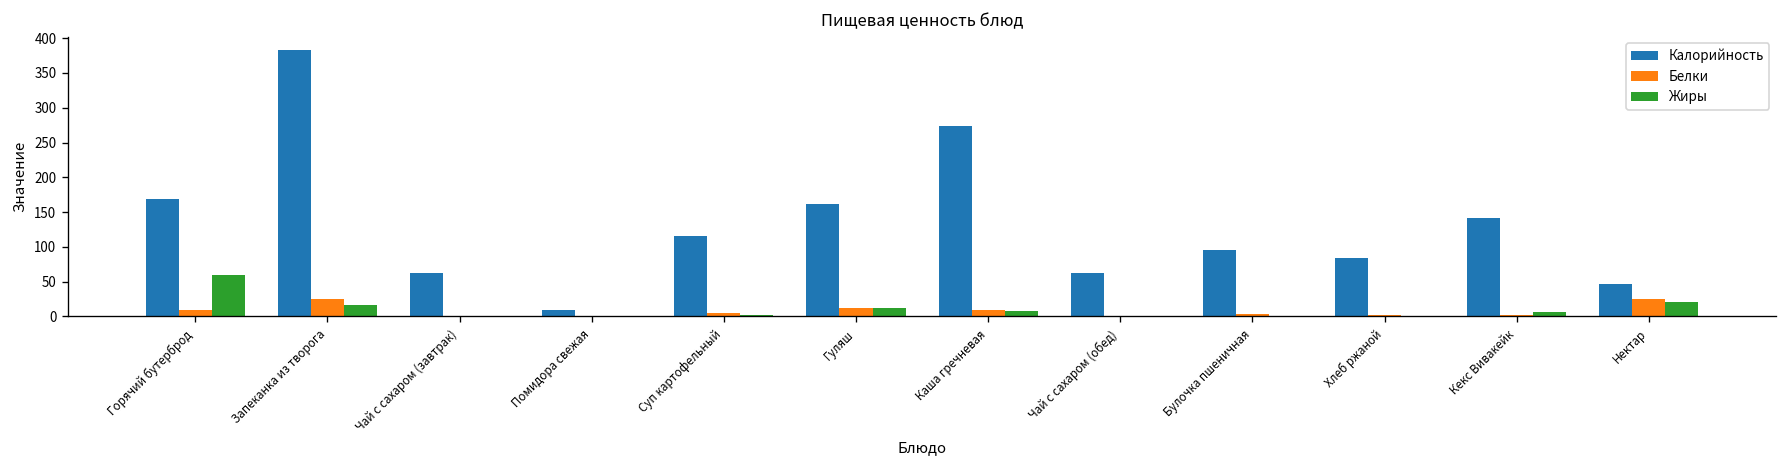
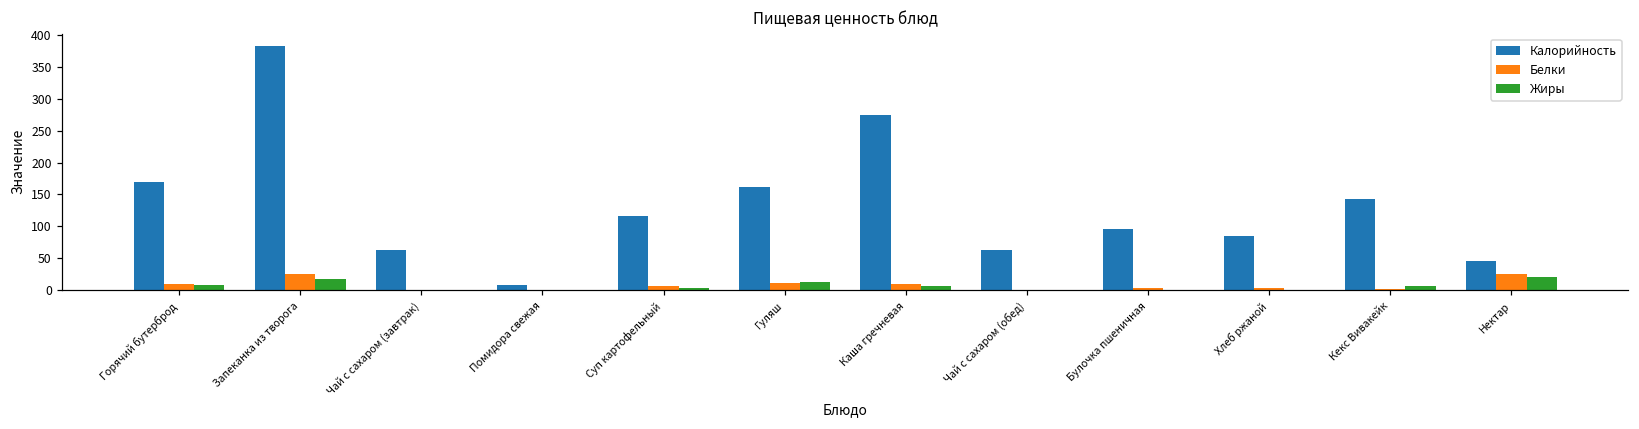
Жиры, Горячий бутерброд: 60 -> 10
